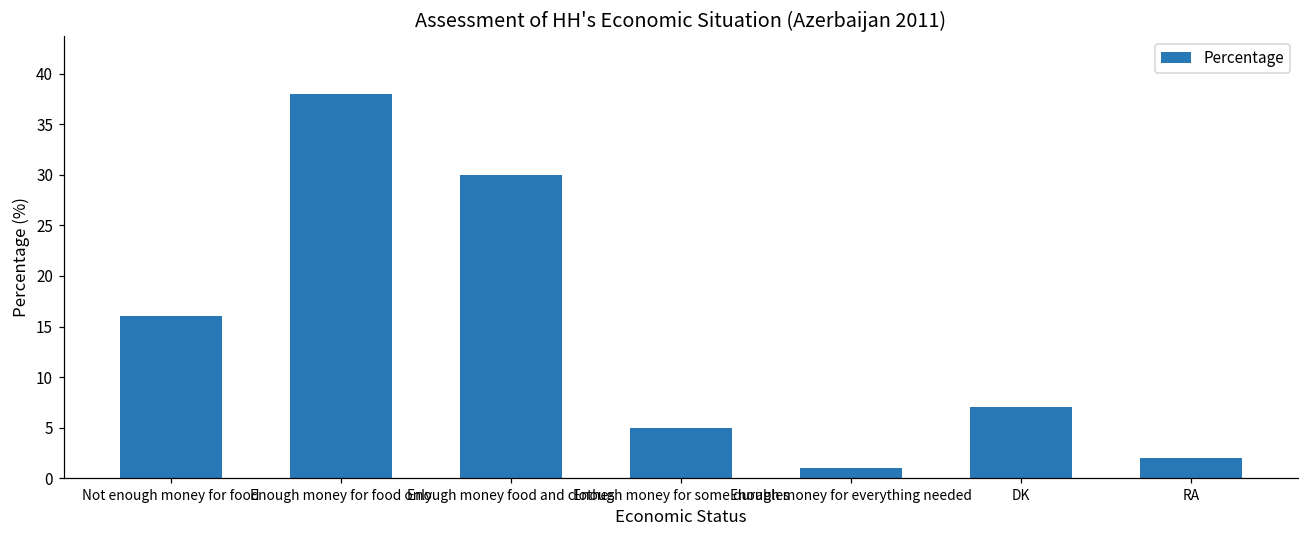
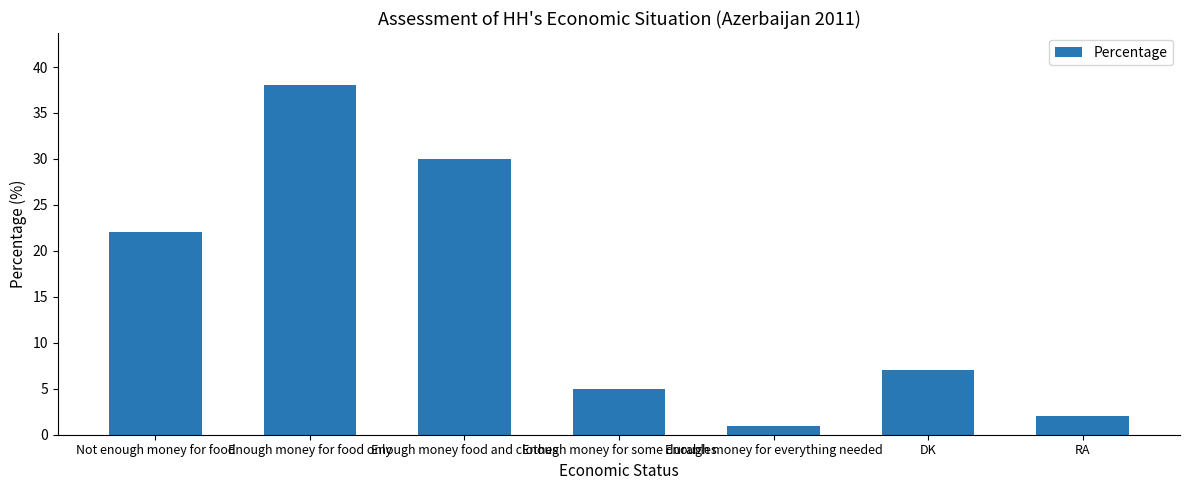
Not enough money for food: 16 -> 22
